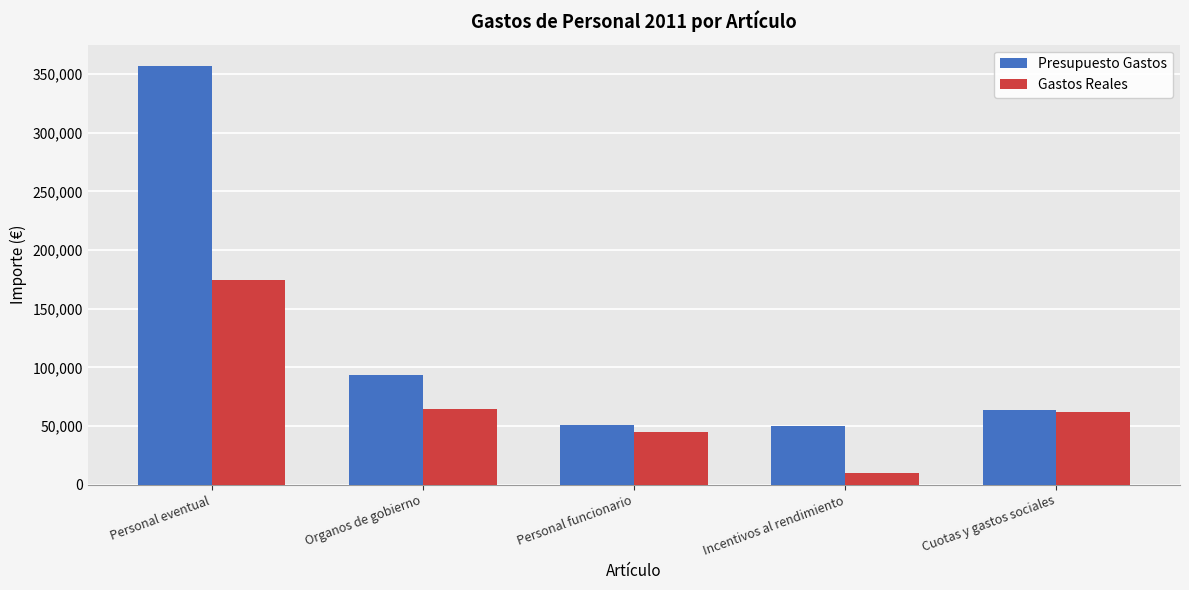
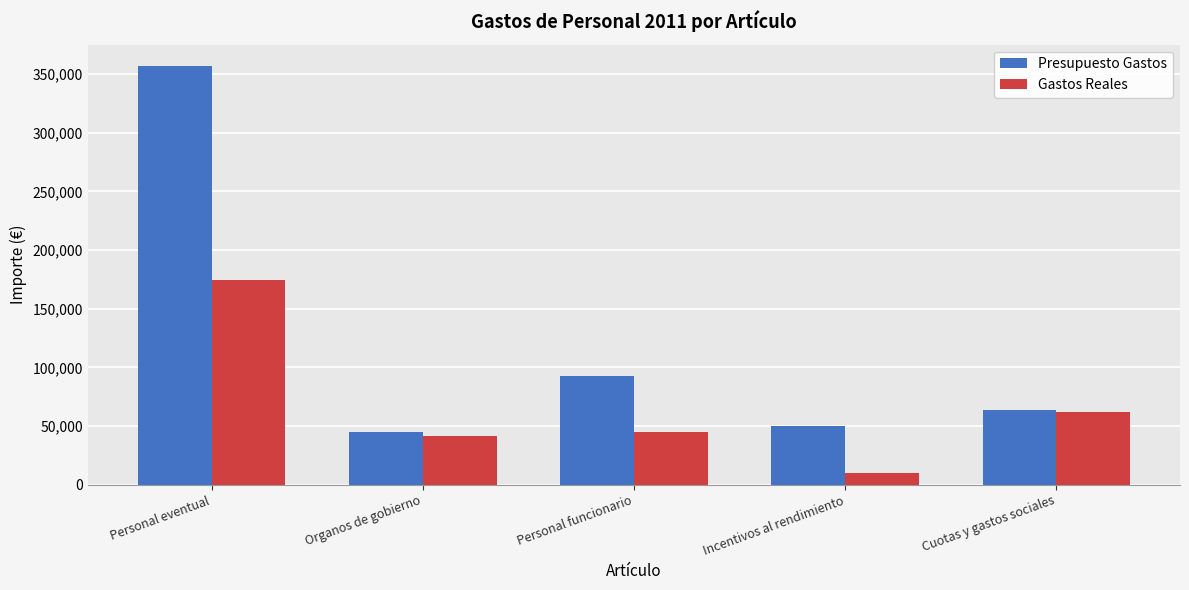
Presupuesto Gastos, Organos de gobierno: 94,000 -> 45,000
Gastos Reales, Organos de gobierno: 65,000 -> 42,000
Presupuesto Gastos, Personal funcionario: 51,000 -> 93,000
